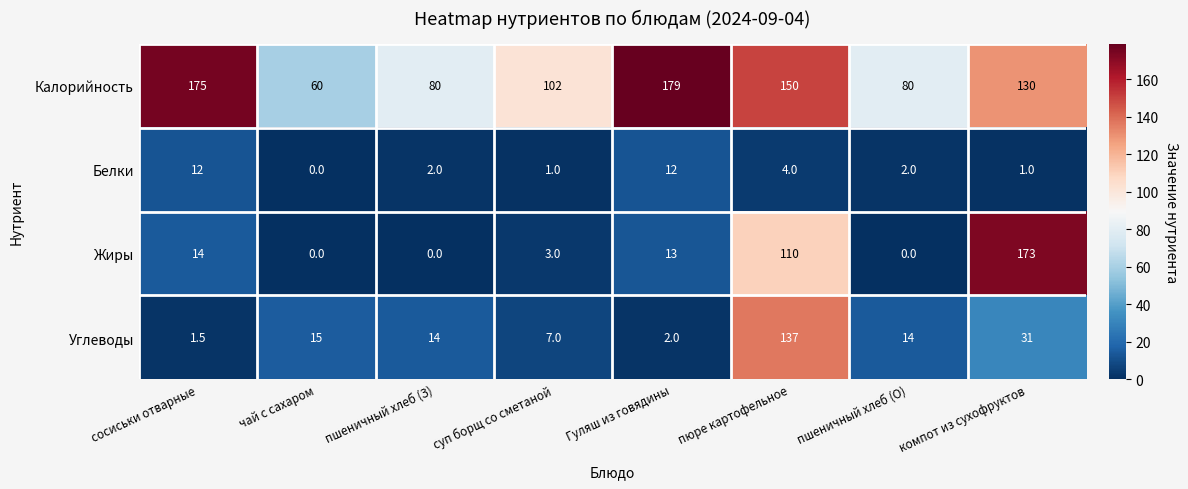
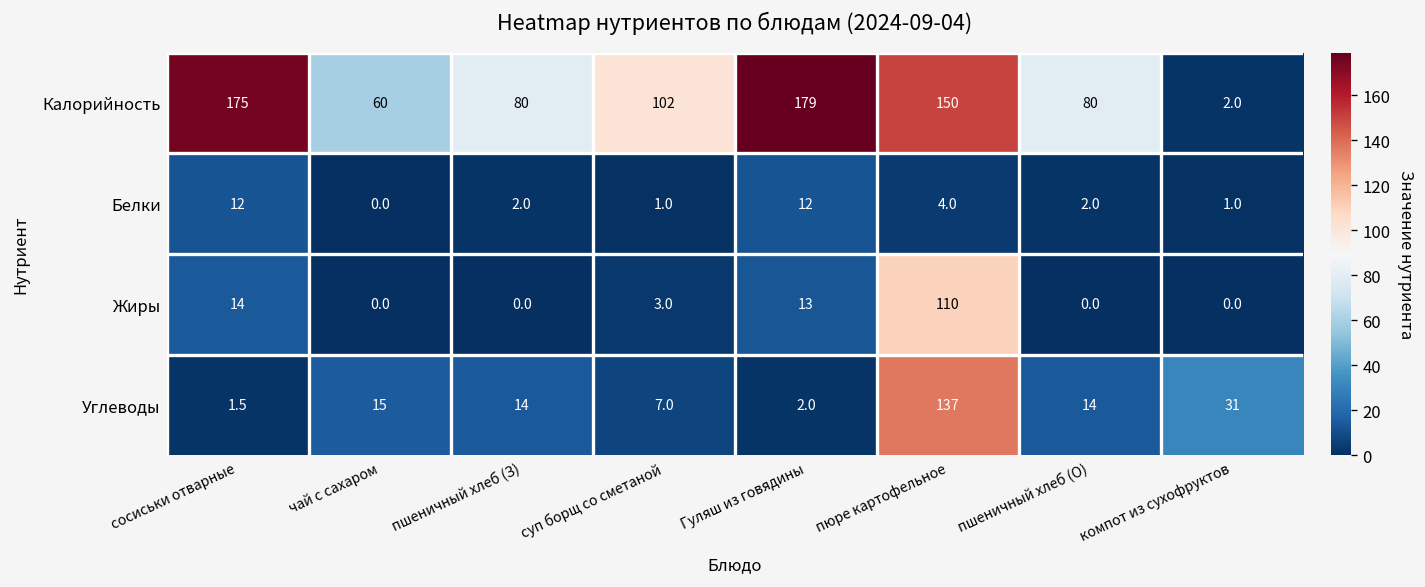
Калорийность, компот из сухофруктов: 130 -> 2.0
Жиры, компот из сухофруктов: 173 -> 0.0
